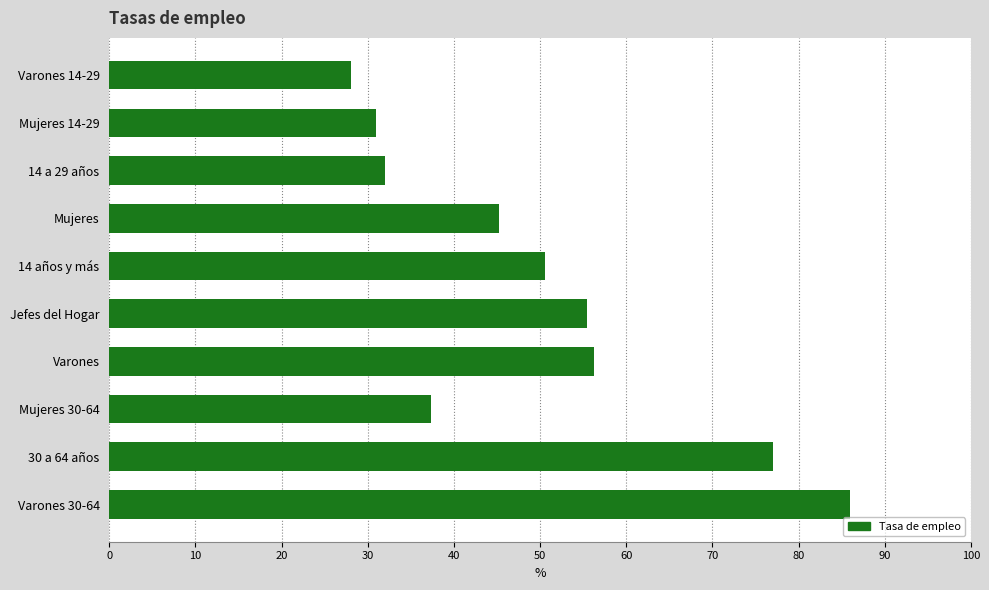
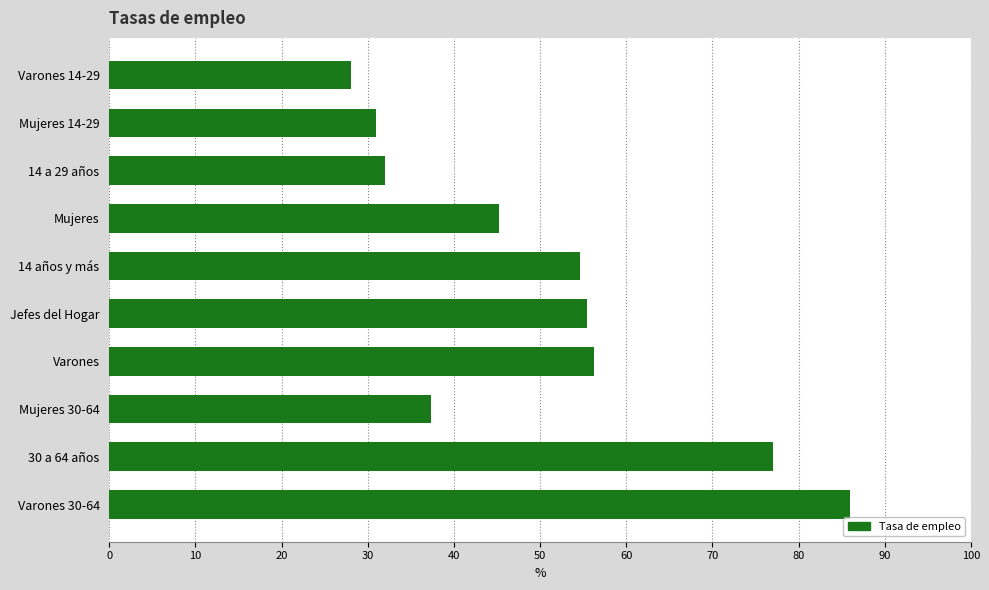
14 años y más: 51 -> 55
